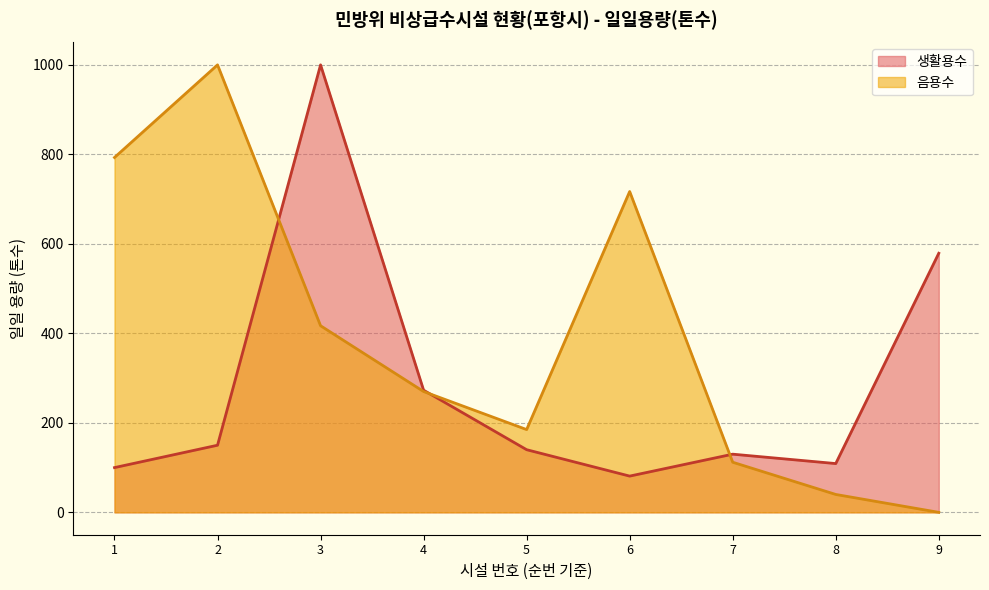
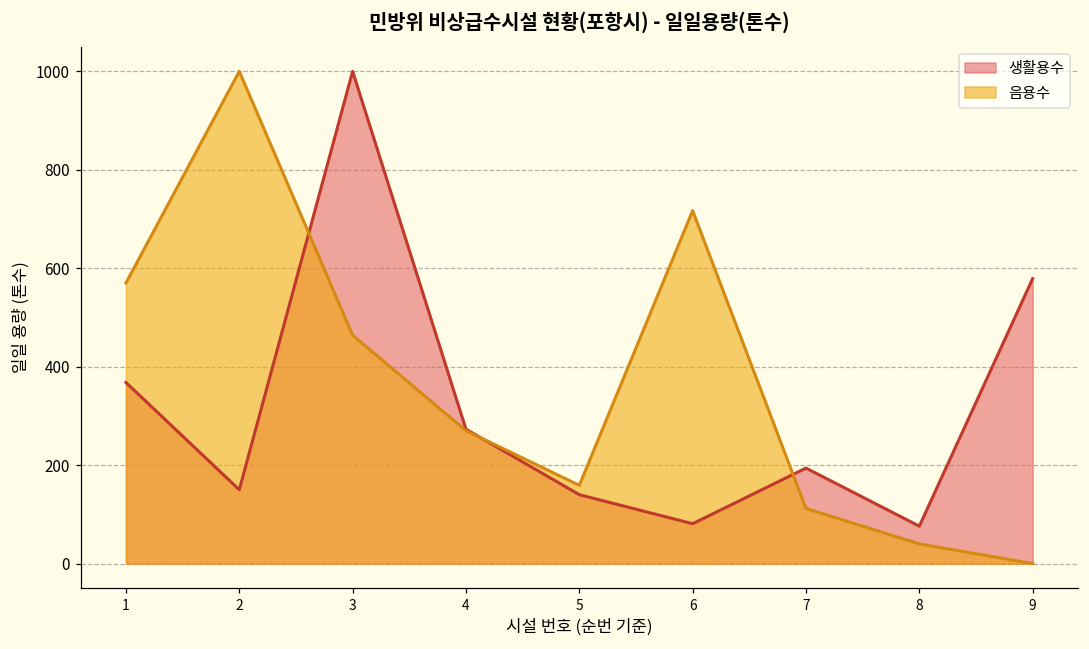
생활용수, 1: 100 -> 370
음용수, 1: 790 -> 570
음용수, 3: 420 -> 460
음용수, 5: 190 -> 160
생활용수, 7: 130 -> 190
생활용수, 8: 110 -> 80
